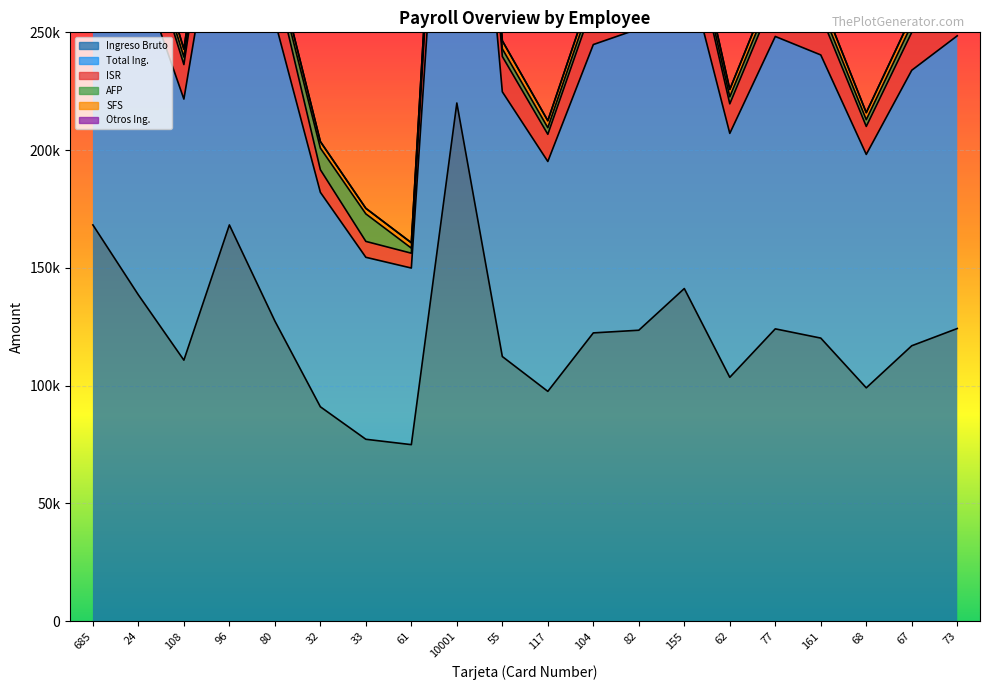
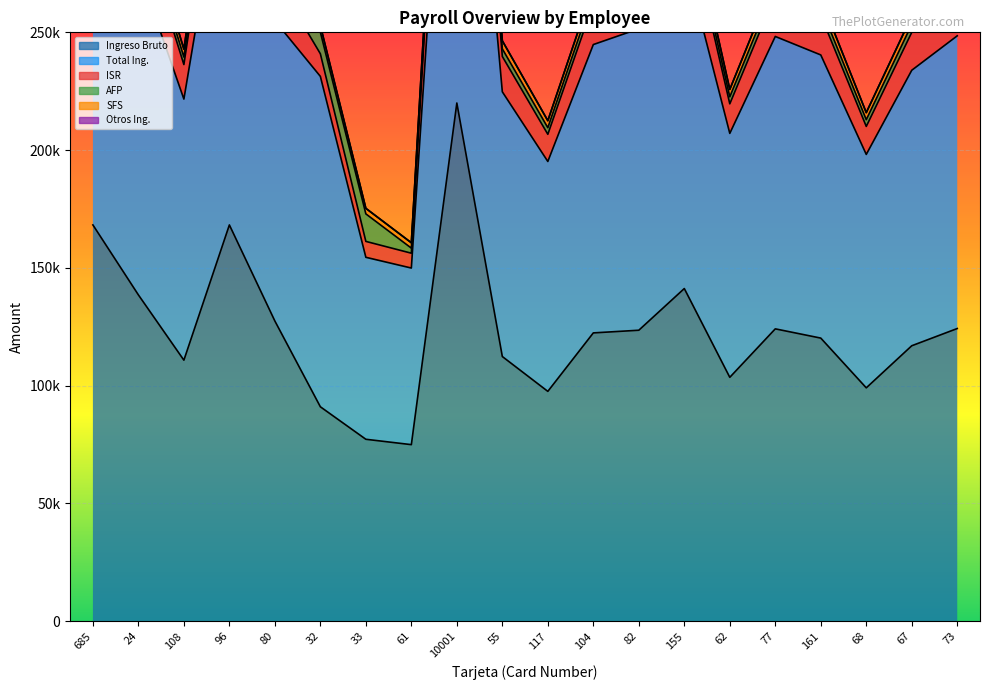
Total Ing., 32: 91000 -> 140000
